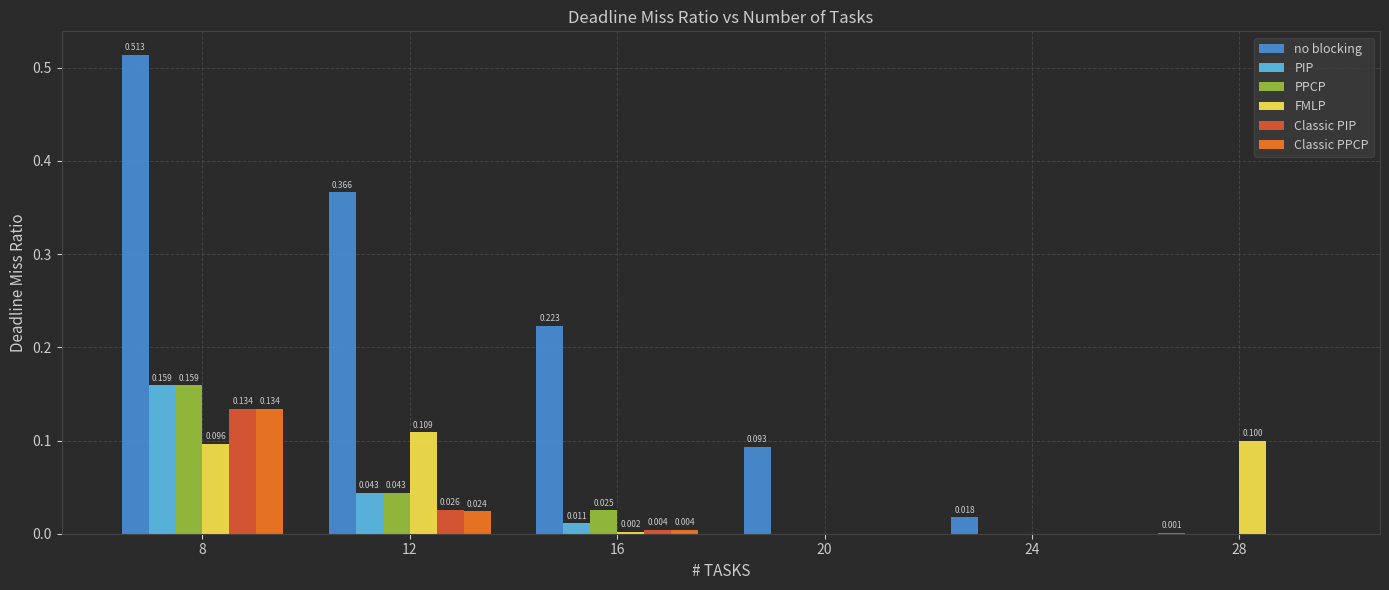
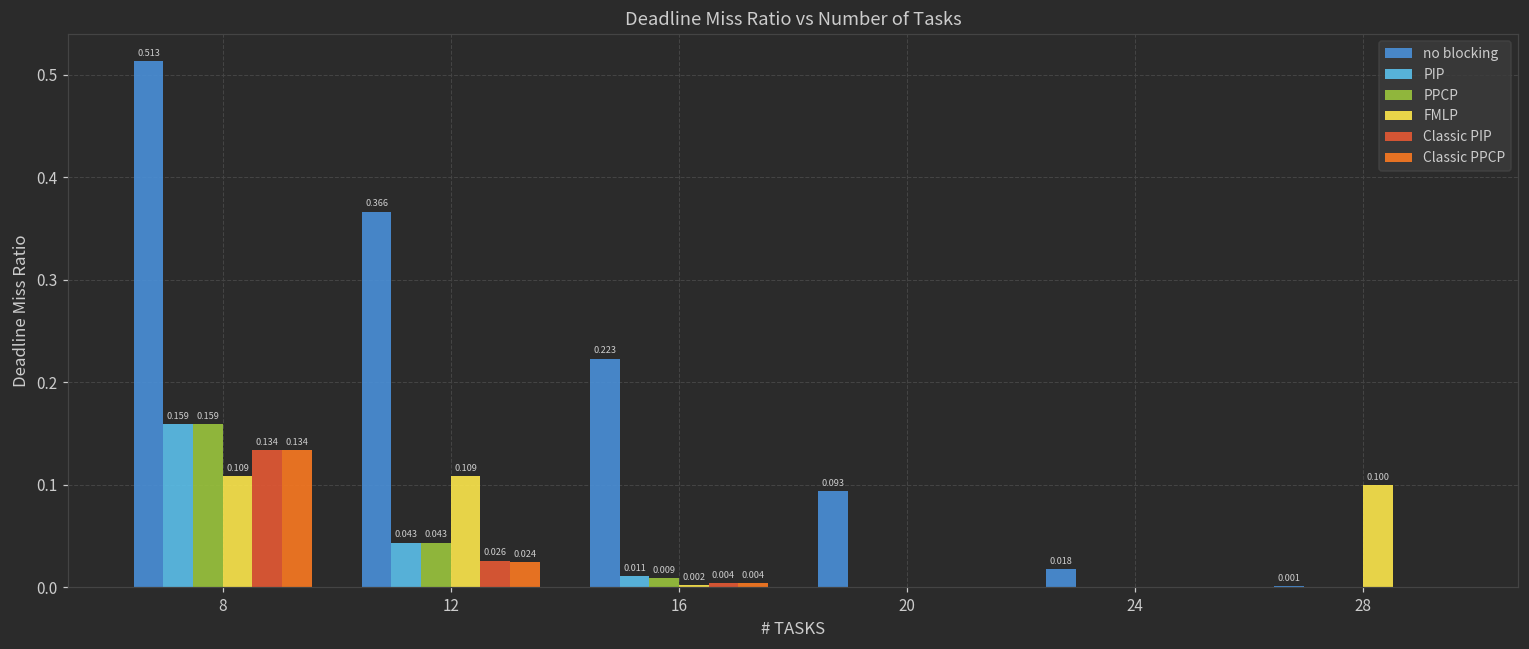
FMLP, 8: 0.096 -> 0.109
PPCP, 16: 0.025 -> 0.009
